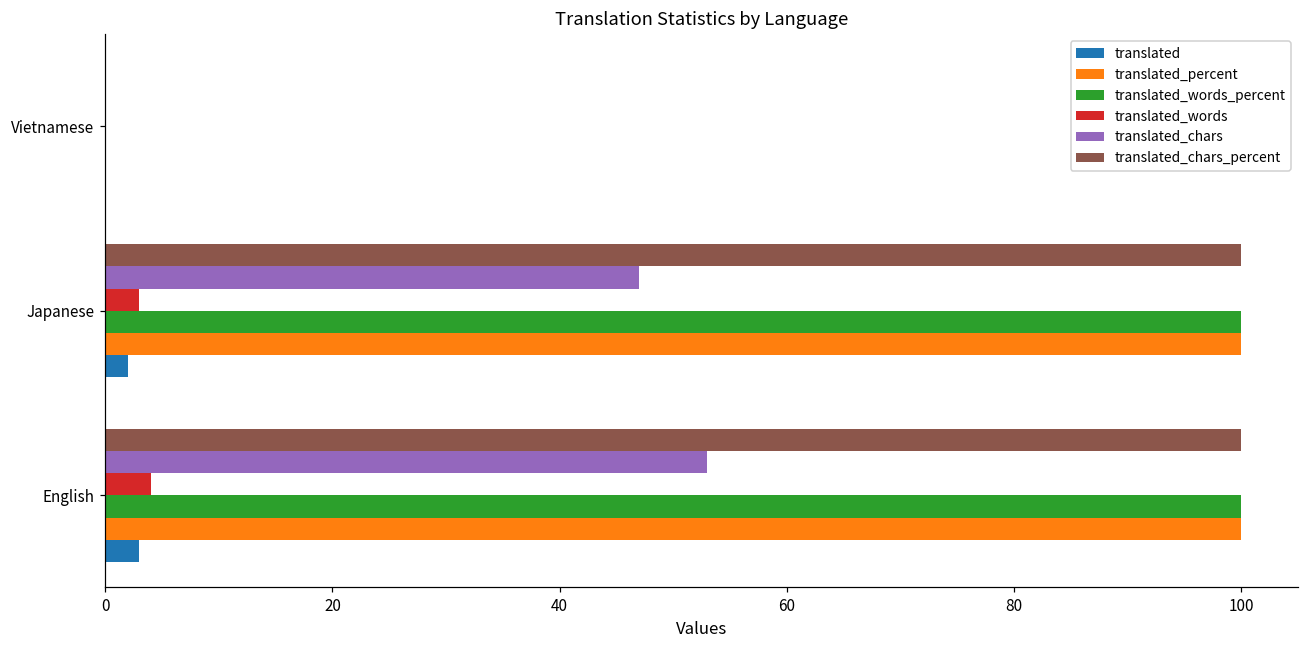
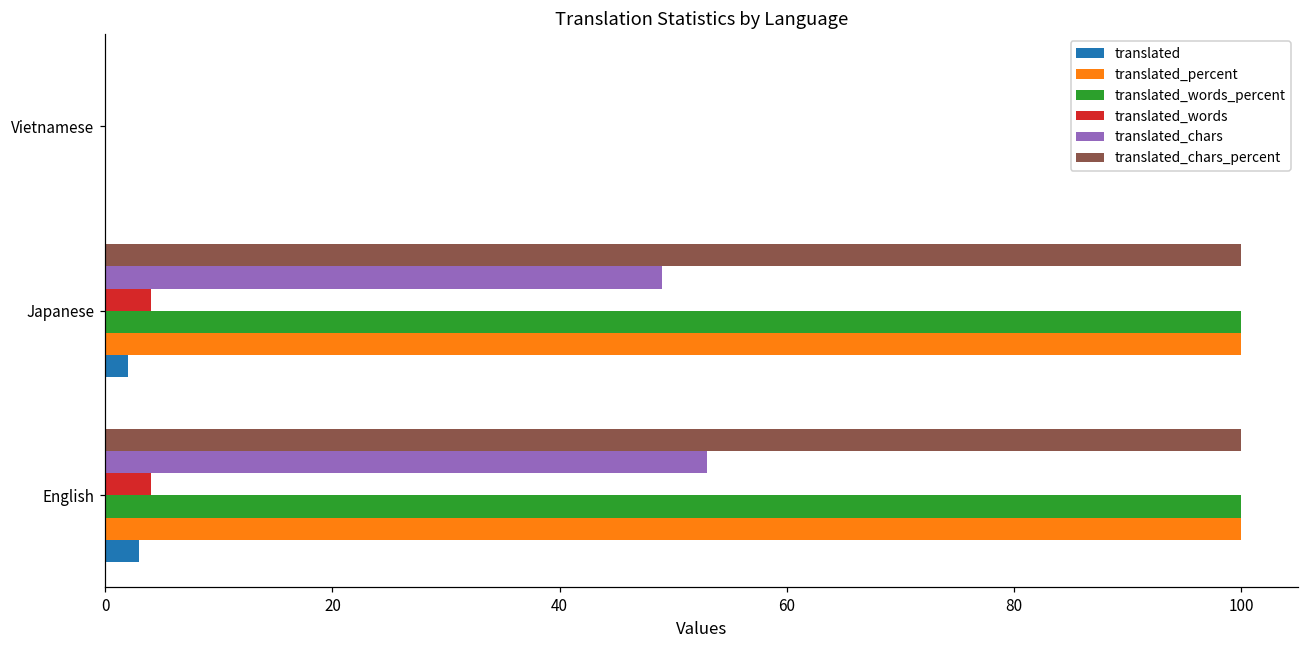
translated_chars, Japanese: 47 -> 49
translated_words, Japanese: 3 -> 4
